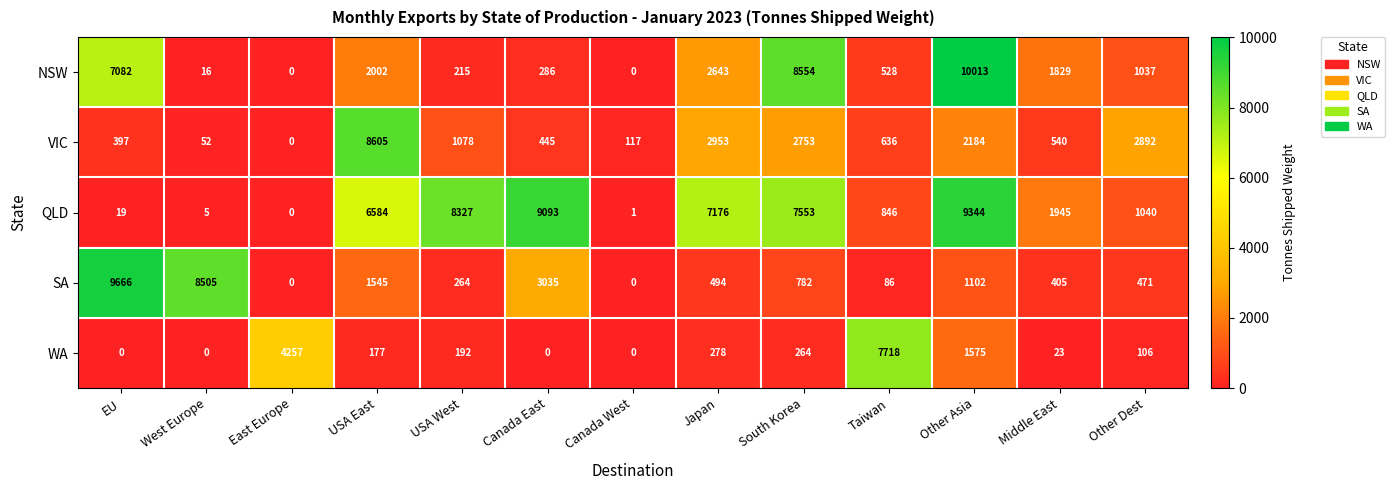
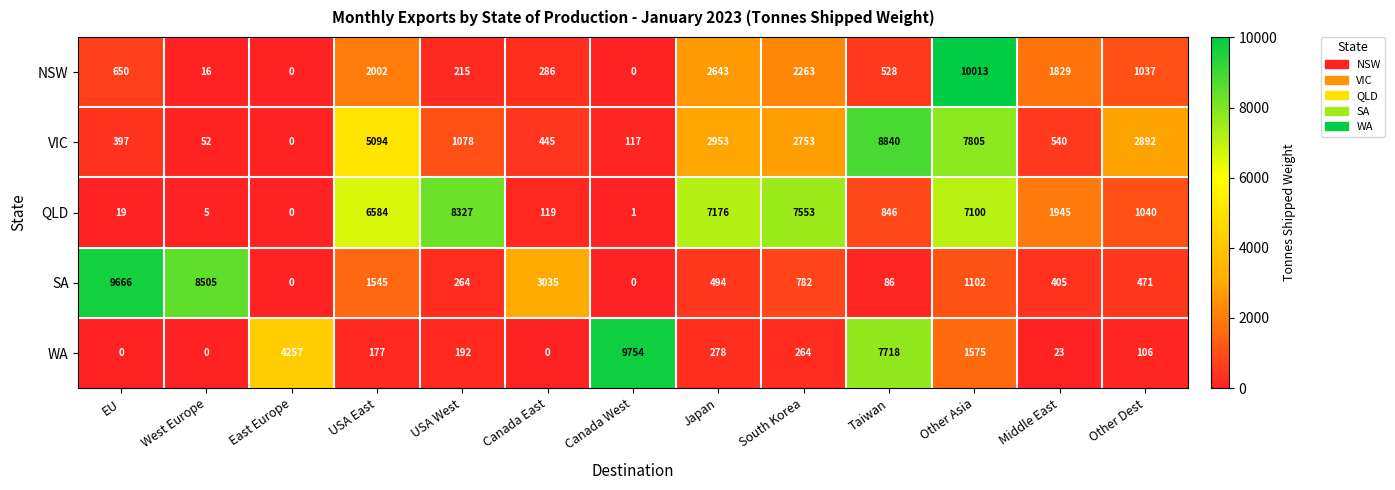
NSW, EU: 7082 -> 650
NSW, South Korea: 8554 -> 2263
VIC, USA East: 8605 -> 5094
VIC, Taiwan: 636 -> 8840
VIC, Other Asia: 2184 -> 7805
QLD, Canada East: 9093 -> 119
QLD, Other Asia: 9344 -> 7100
WA, Canada West: 0 -> 9754
